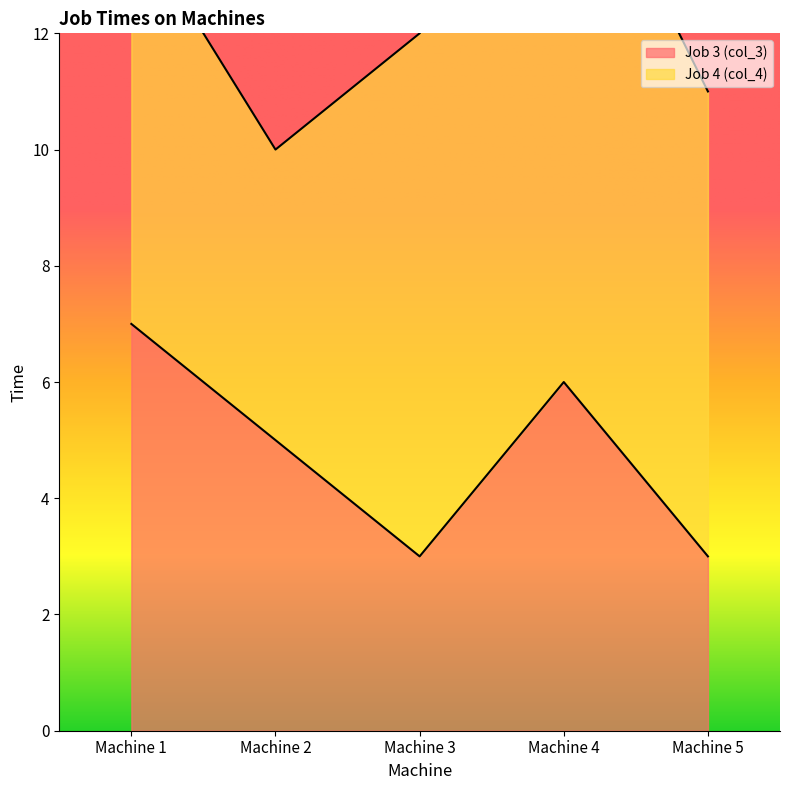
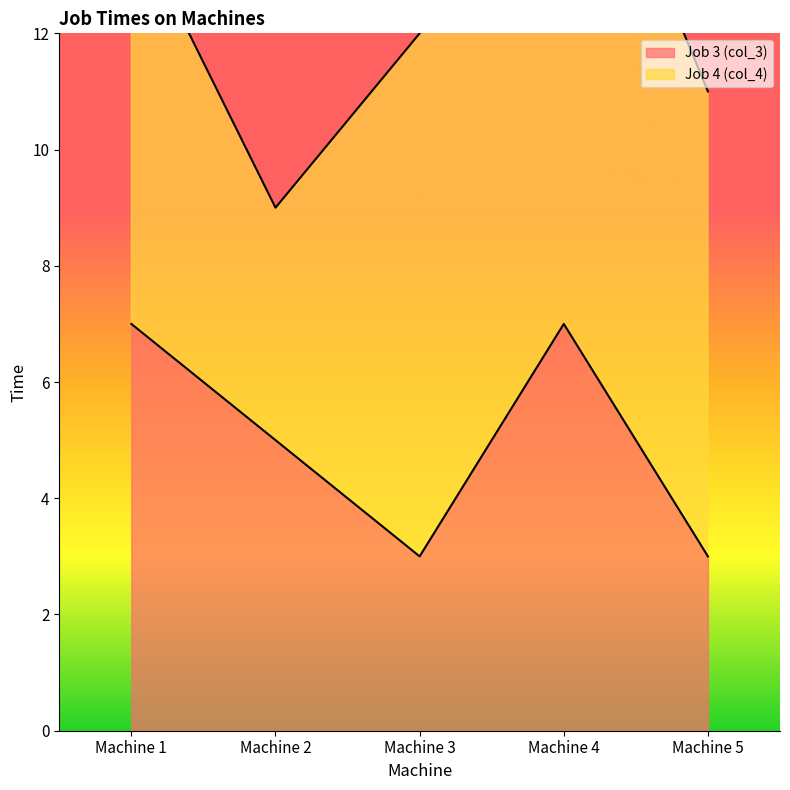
Job 4 (col_4), Machine 2: 5 -> 4
Job 3 (col_3), Machine 4: 6 -> 7
